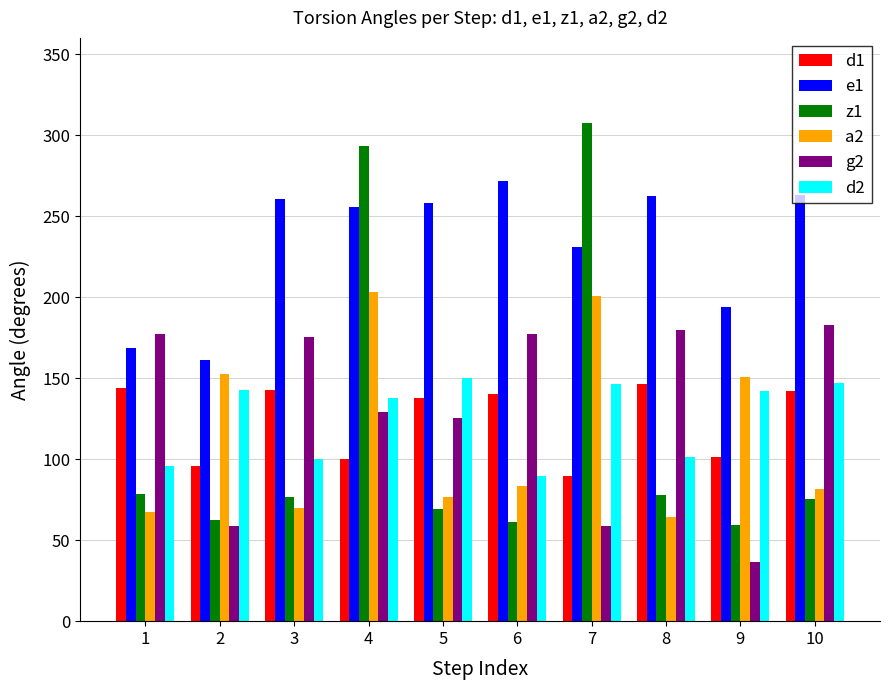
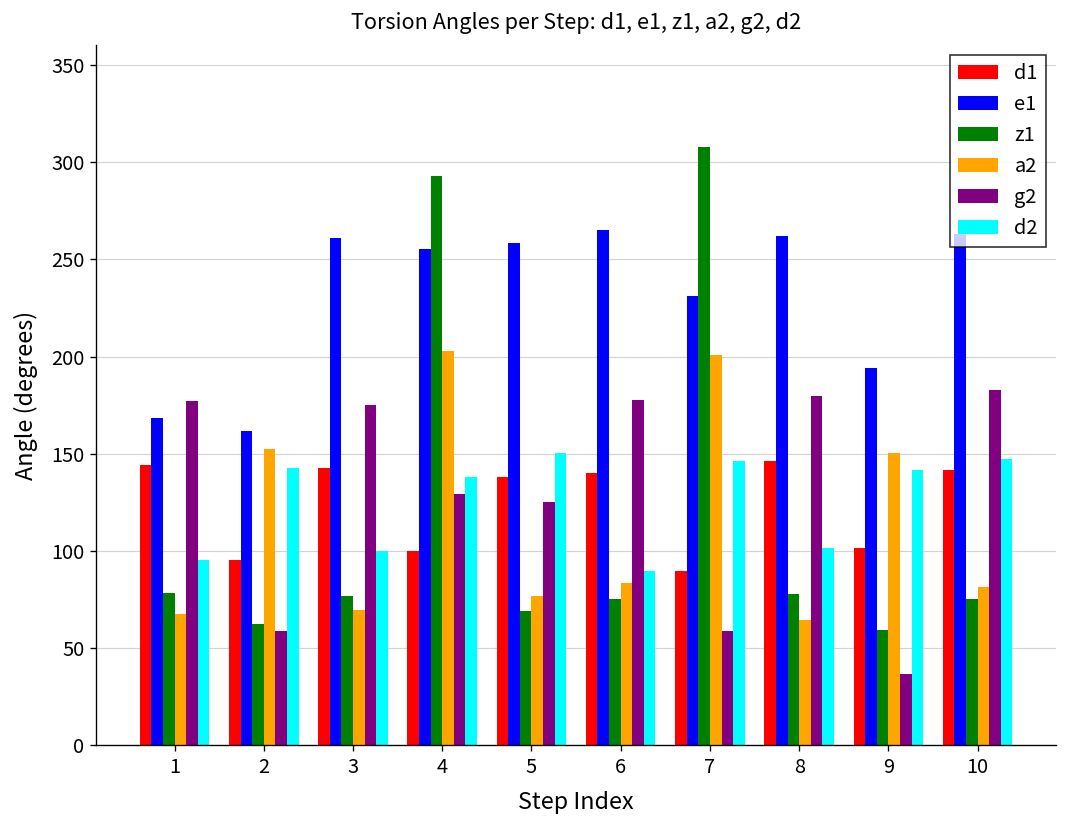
e1, 6: 272 -> 265
z1, 6: 61 -> 75
